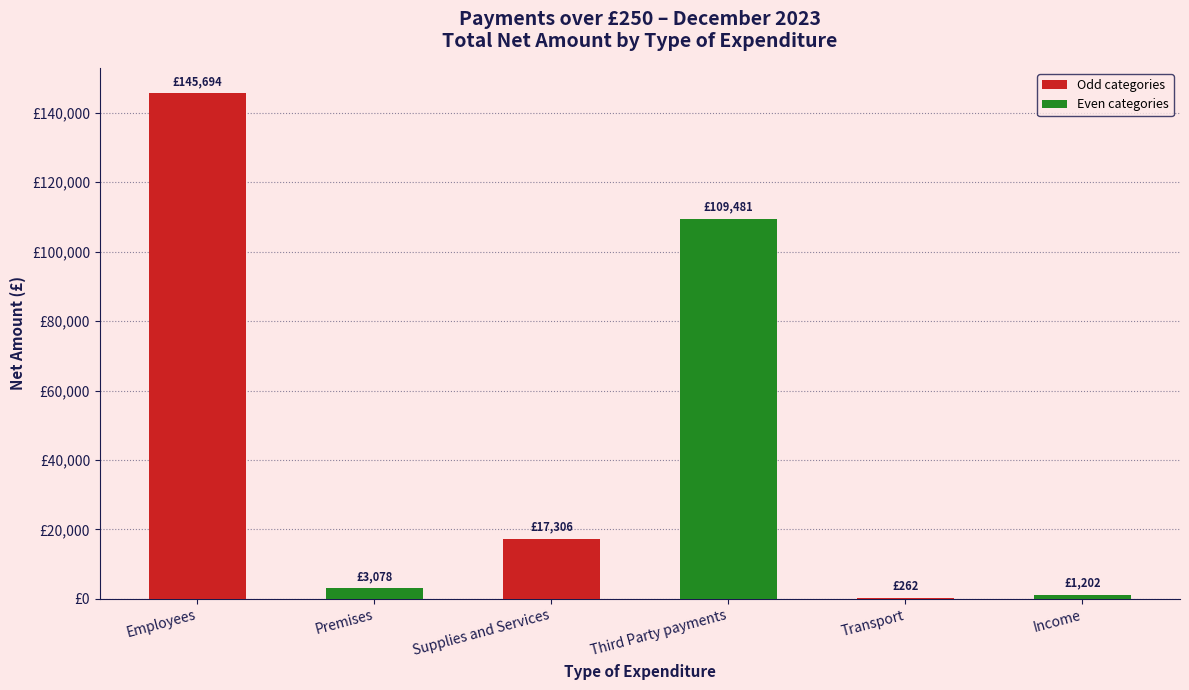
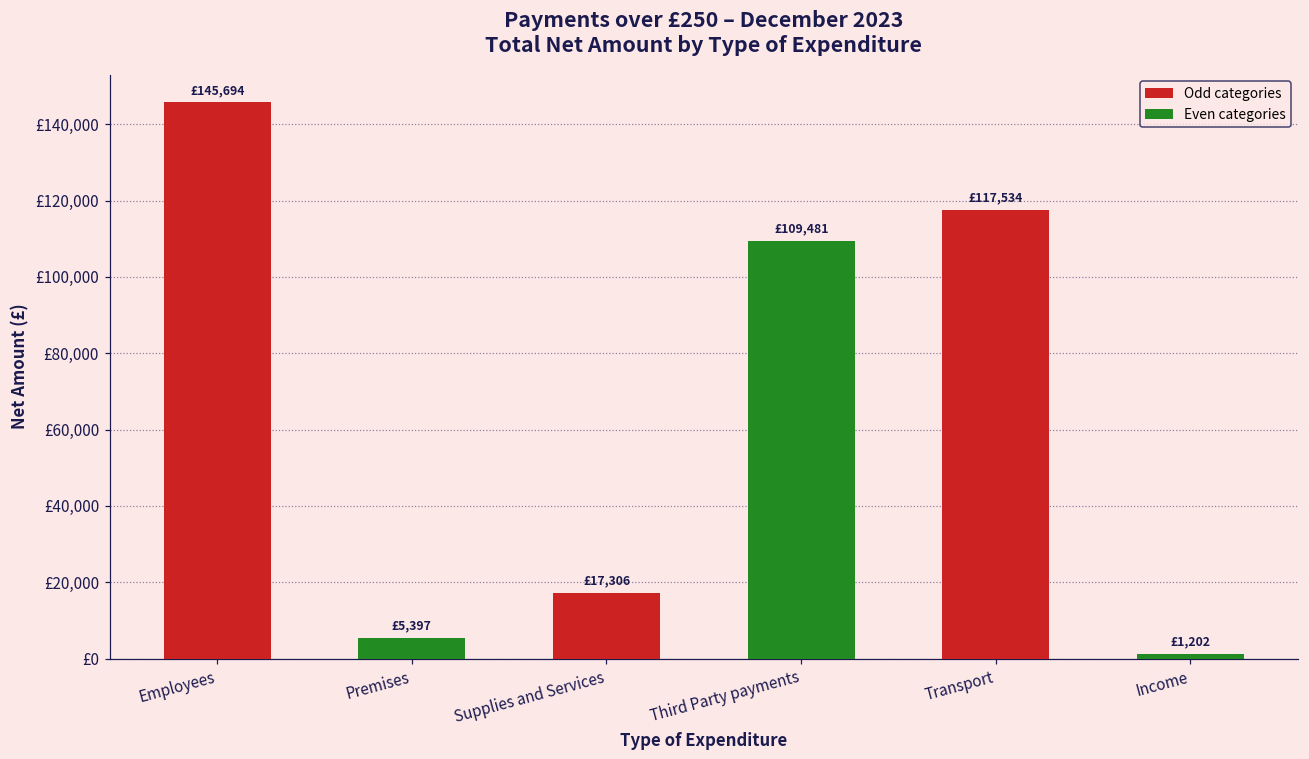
Premises: £3,078 -> £5,397
Transport: £262 -> £117,534
